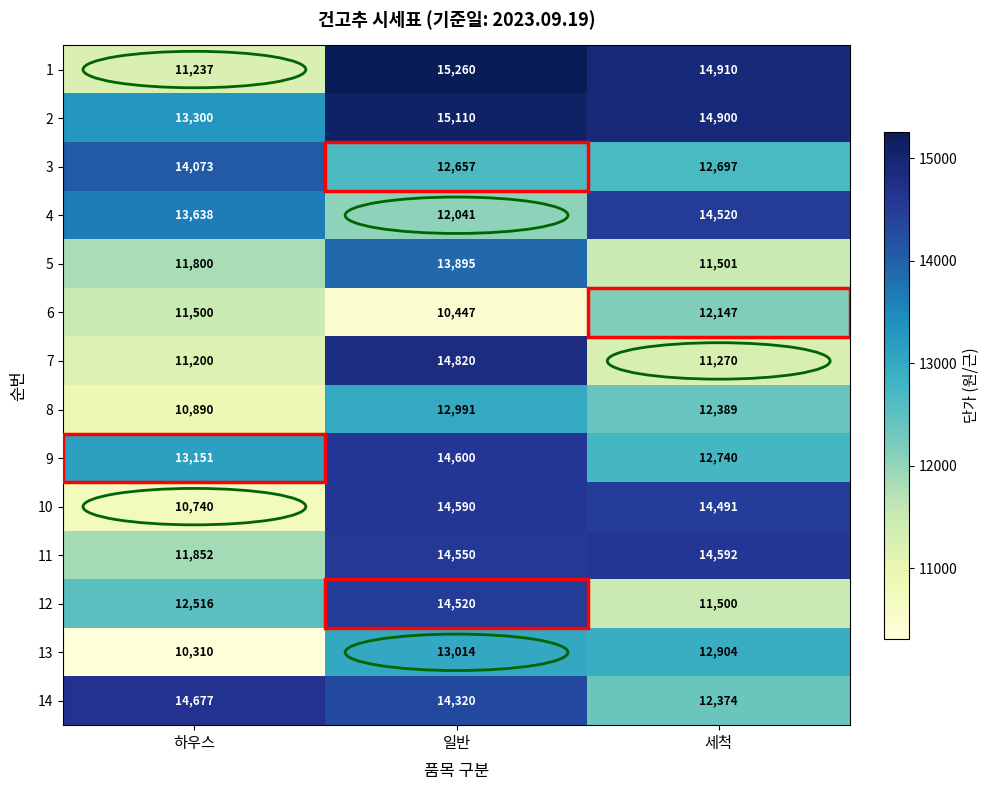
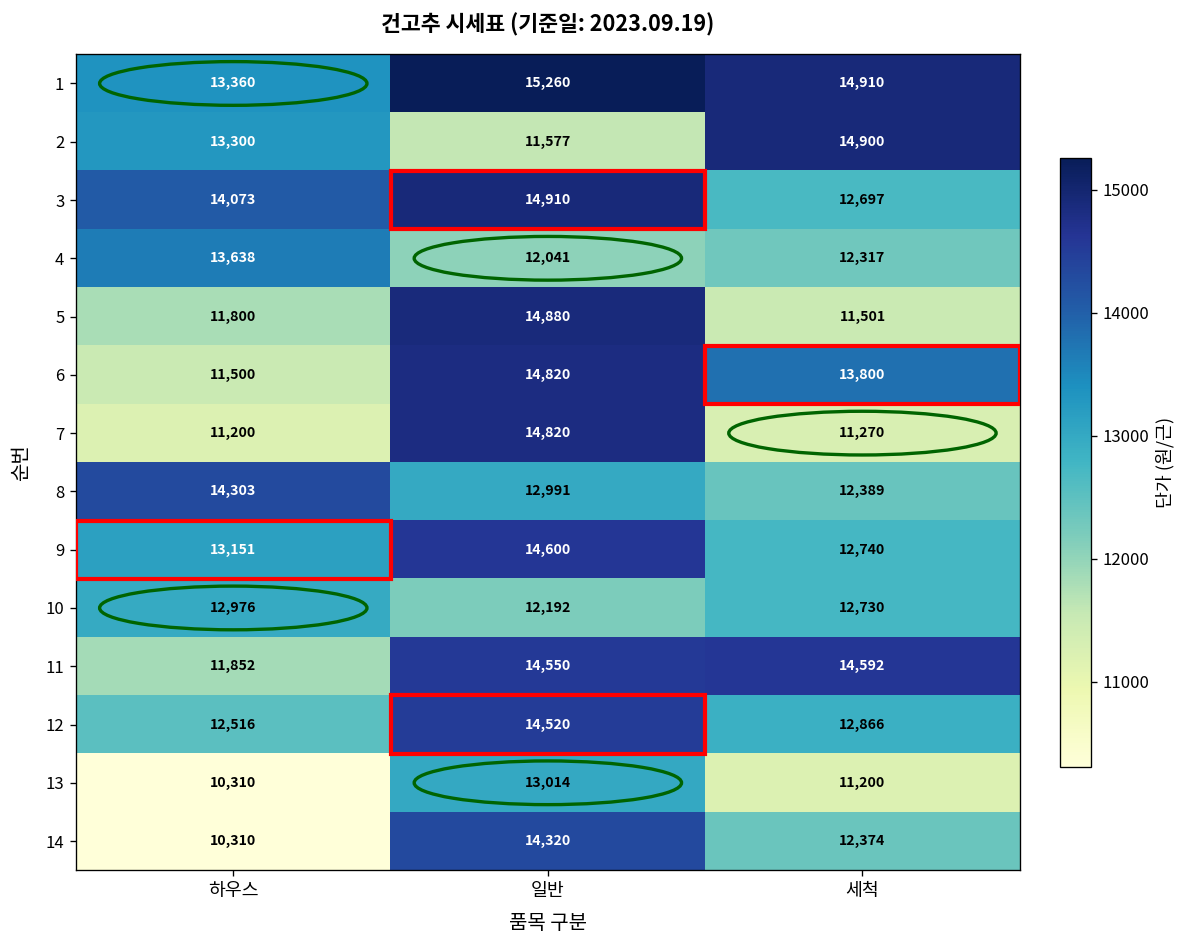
1, 하우스: 11,237 -> 13,360
2, 일반: 15,110 -> 11,577
3, 일반: 12,657 -> 14,910
4, 세척: 14,520 -> 12,317
5, 일반: 13,895 -> 14,880
6, 일반: 10,447 -> 14,820
6, 세척: 12,147 -> 13,800
8, 하우스: 10,890 -> 14,303
10, 하우스: 10,740 -> 12,976
10, 일반: 14,590 -> 12,192
10, 세척: 14,491 -> 12,730
12, 세척: 11,500 -> 12,866
13, 세척: 12,904 -> 11,200
14, 하우스: 14,677 -> 10,310
